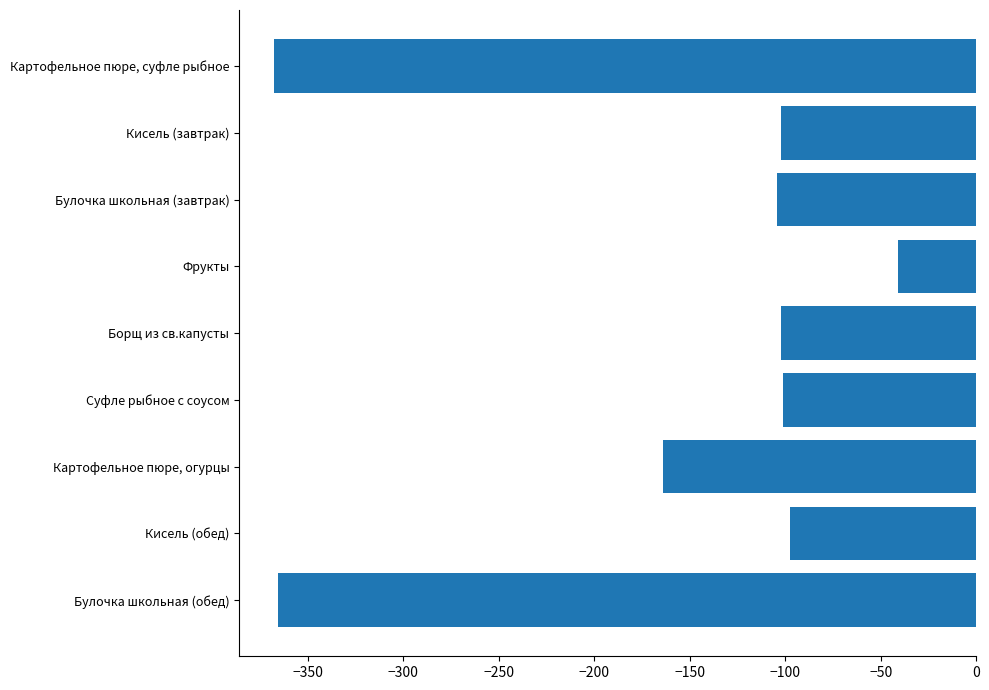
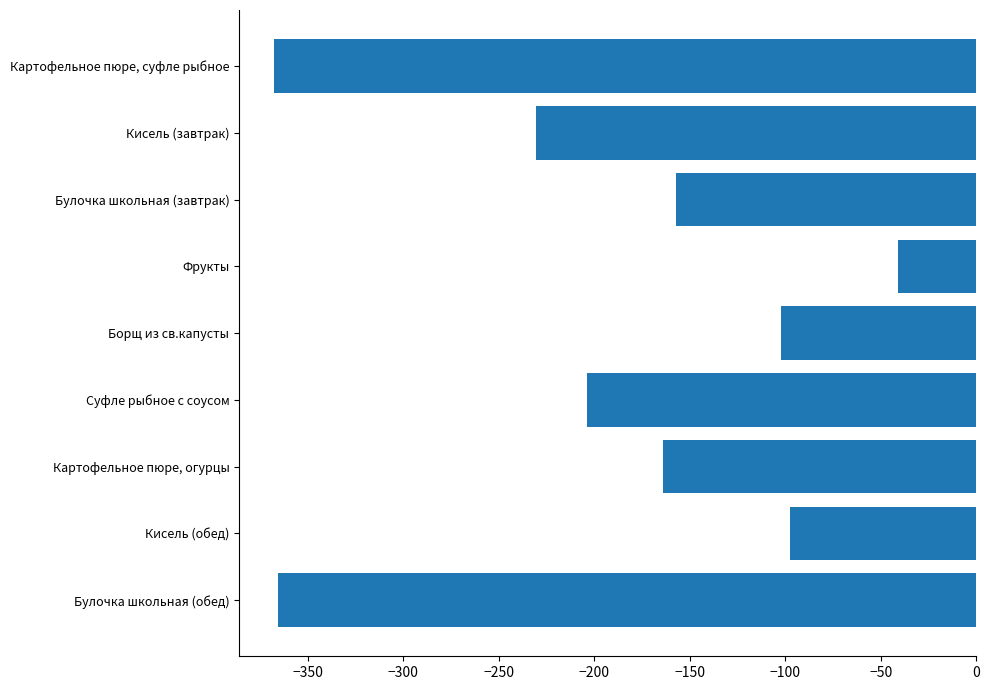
Кисель (завтрак): -102 -> -231
Булочка школьная (завтрак): -104 -> -157
Суфле рыбное с соусом: -101 -> -204
